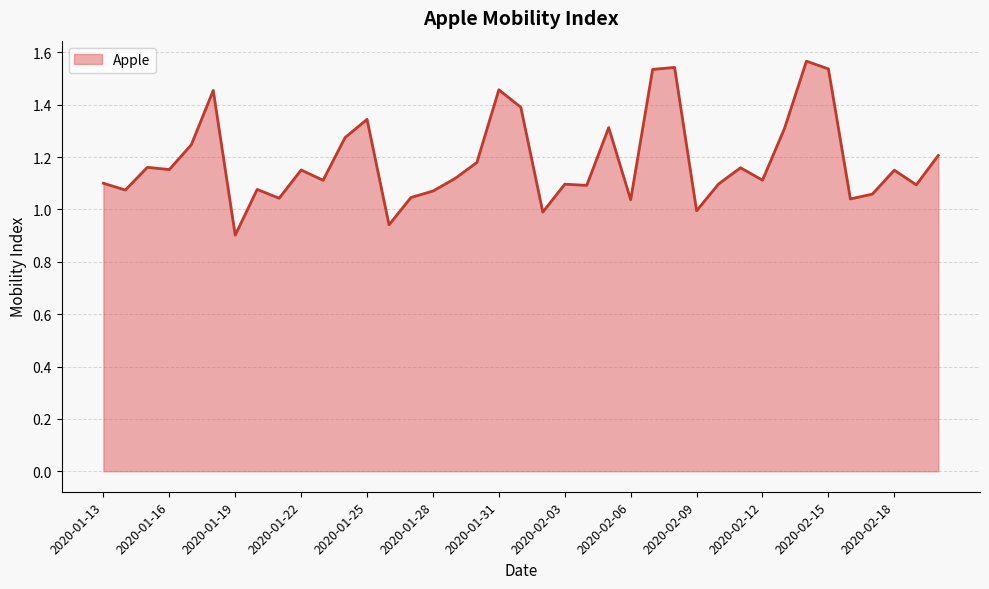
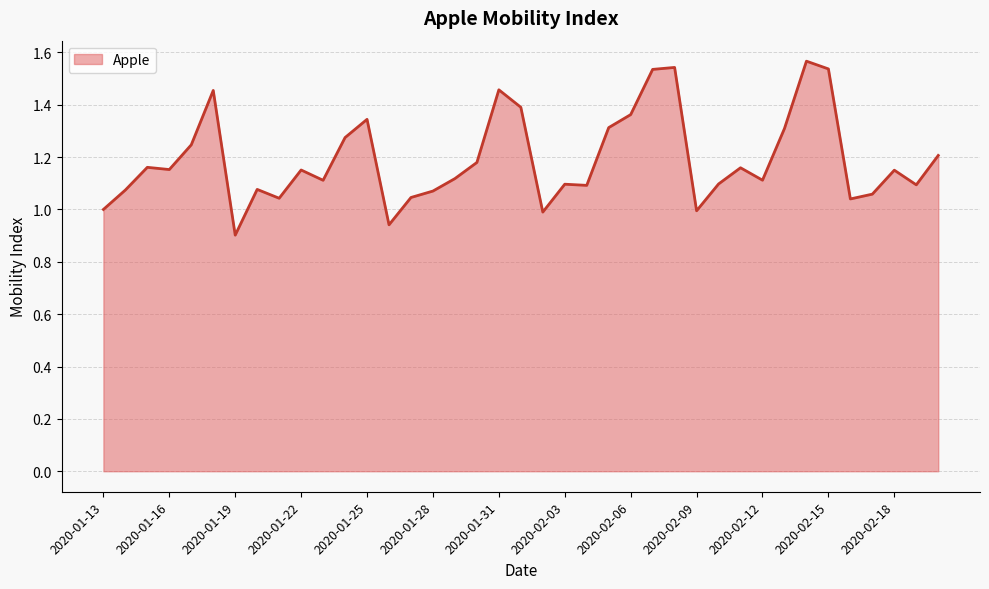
2020-01-13: 1.1 -> 1.0
2020-02-06: 1.04 -> 1.36
